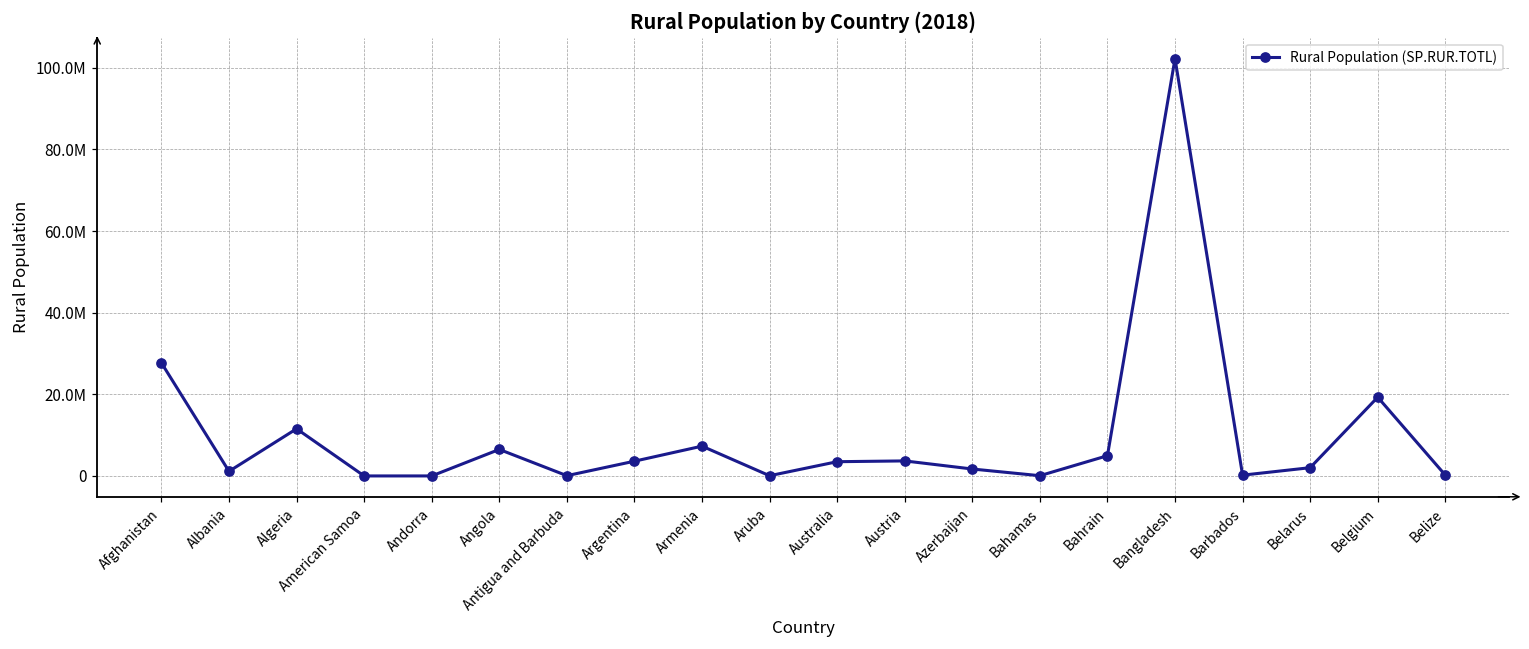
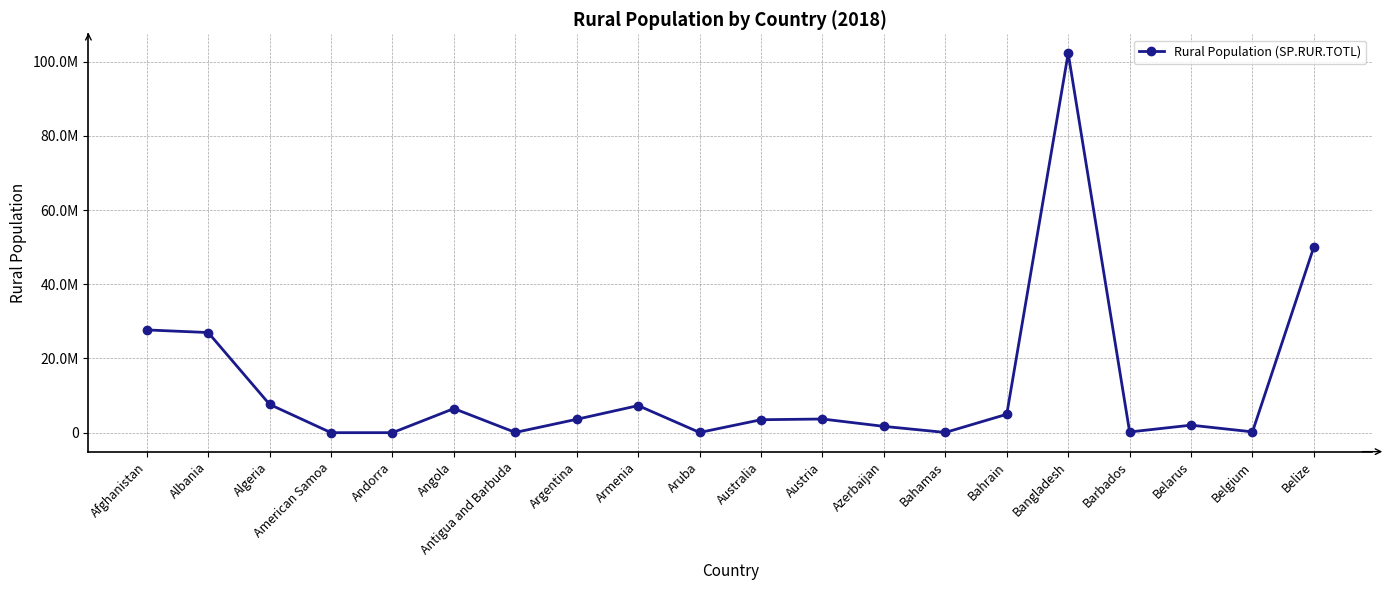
Albania: 1000000 -> 27000000
Algeria: 12000000 -> 8000000
Belgium: 19000000 -> 0
Belize: 0 -> 50000000
